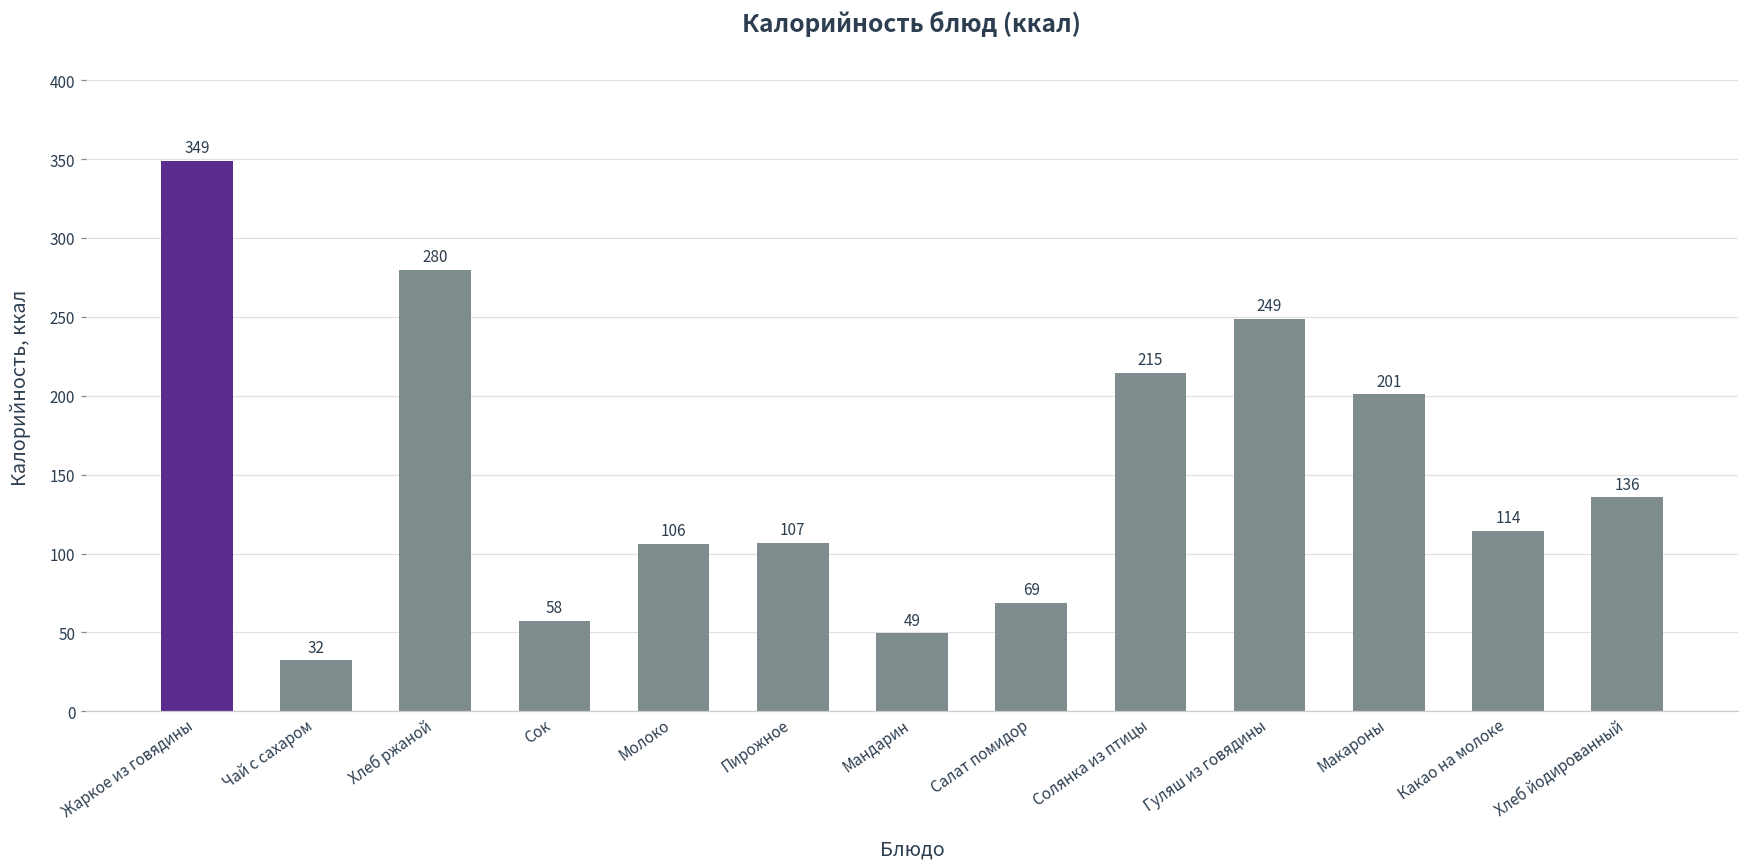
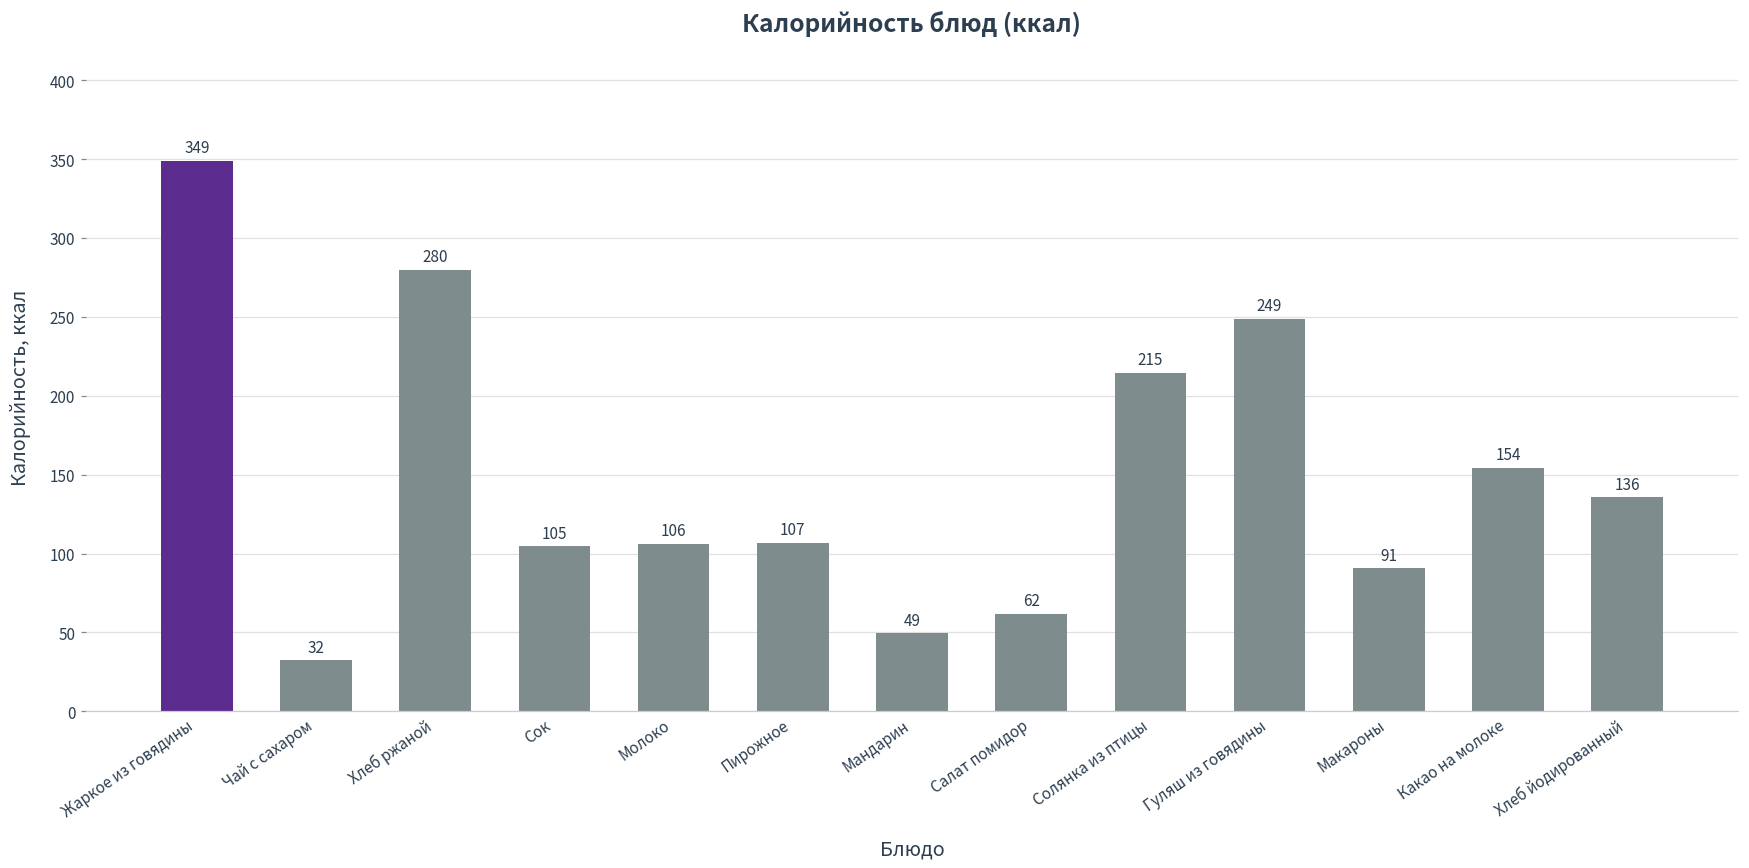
Сок: 58 -> 105
Салат помидор: 69 -> 62
Макароны: 201 -> 91
Какао на молоке: 114 -> 154
